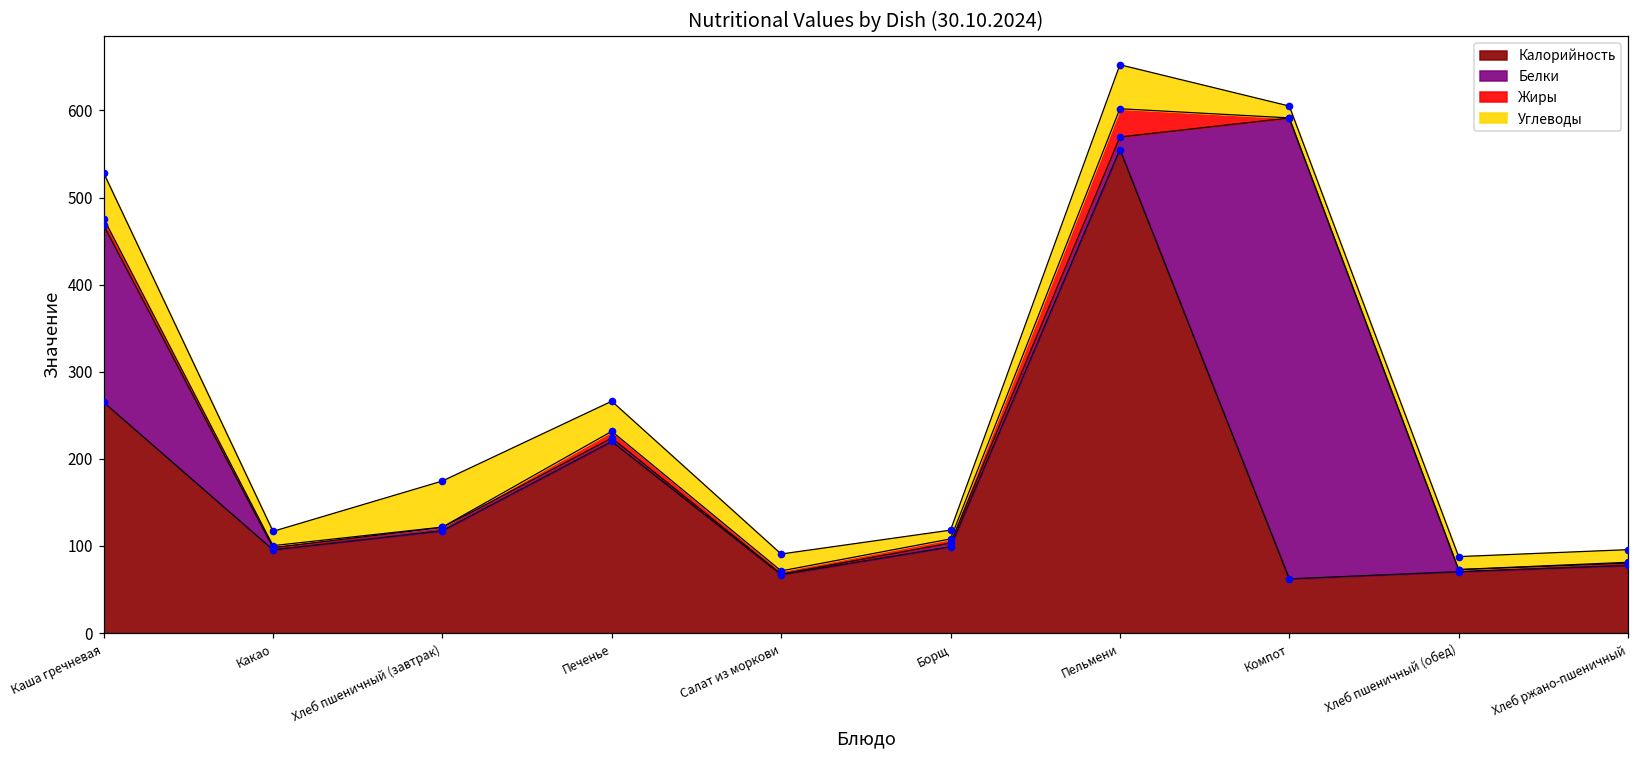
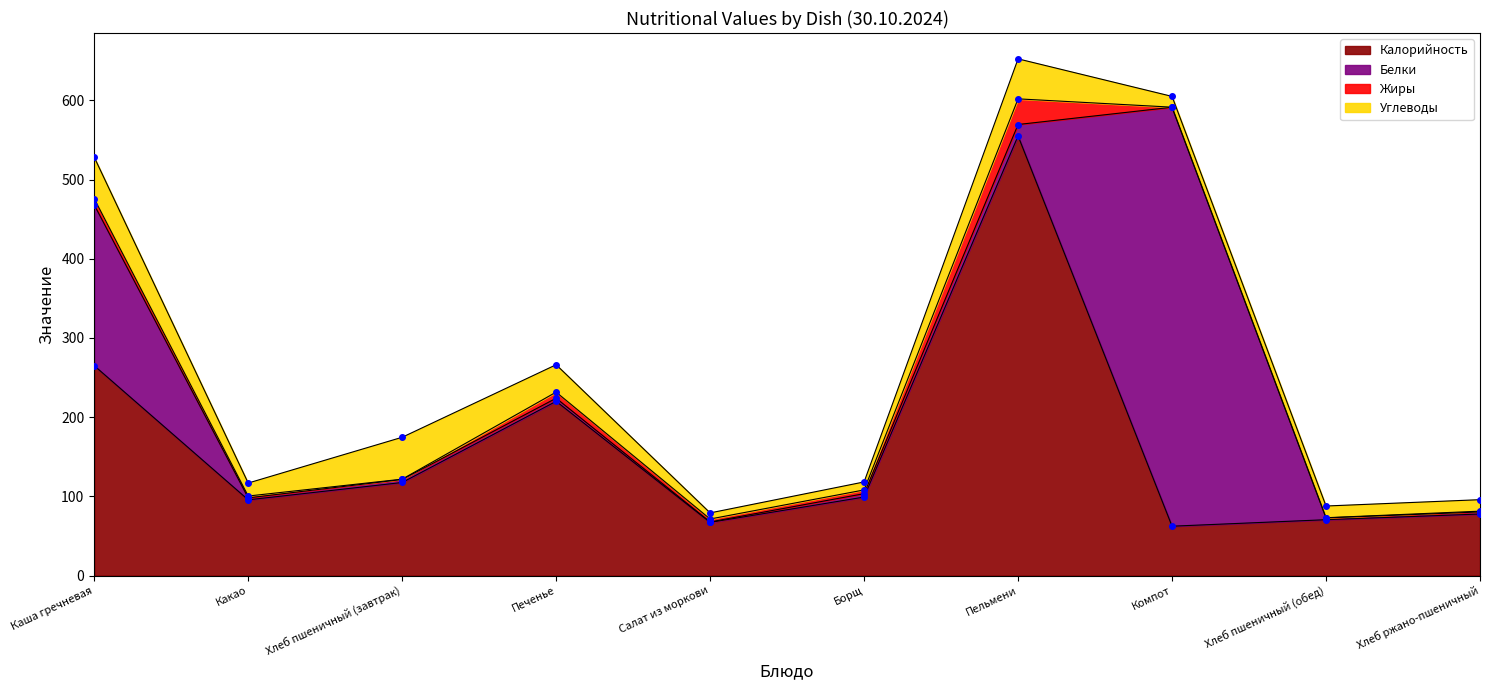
Углеводы, Салат из моркови: 20 -> 10
